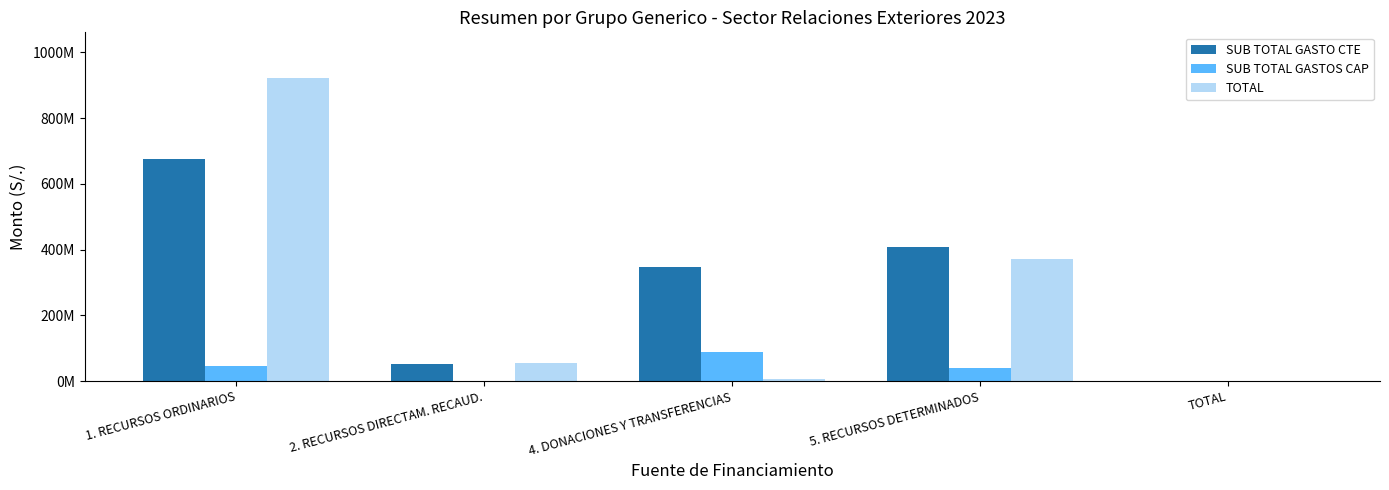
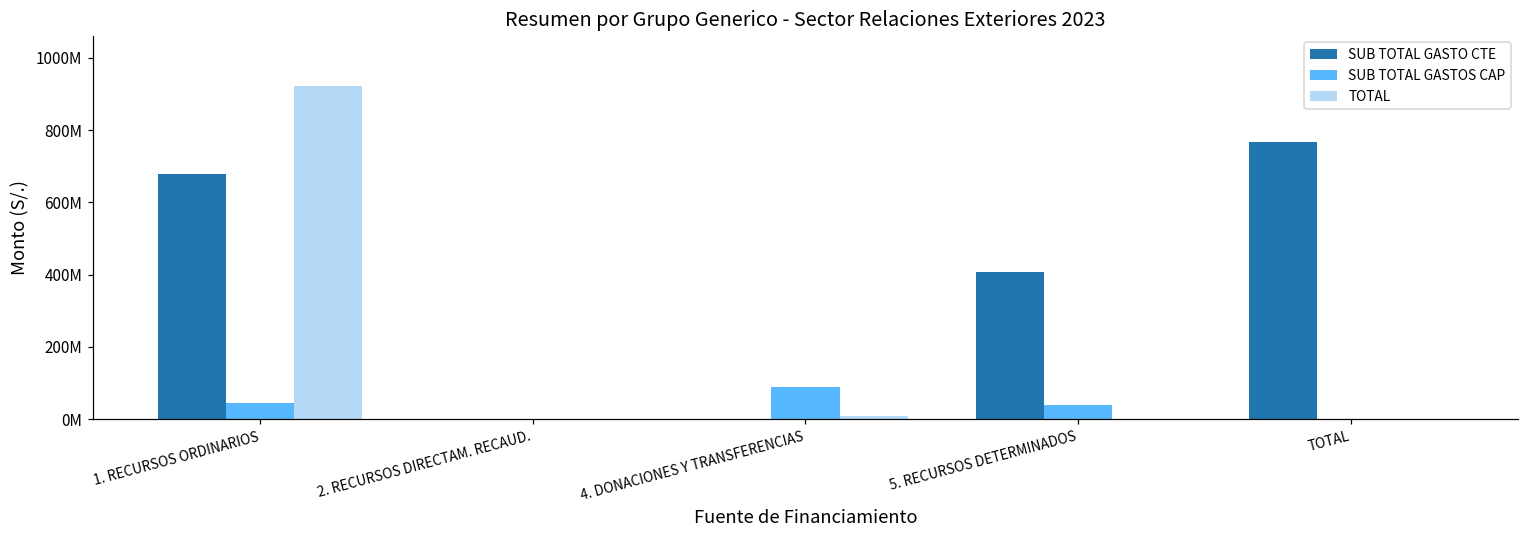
SUB TOTAL GASTO CTE, 2. RECURSOS DIRECTAM. RECAUD.: 50000000 -> 0
TOTAL, 2. RECURSOS DIRECTAM. RECAUD.: 50000000 -> 0
SUB TOTAL GASTO CTE, 4. DONACIONES Y TRANSFERENCIAS: 350000000 -> 0
TOTAL, 5. RECURSOS DETERMINADOS: 370000000 -> 0
SUB TOTAL GASTO CTE, TOTAL: 0 -> 770000000
